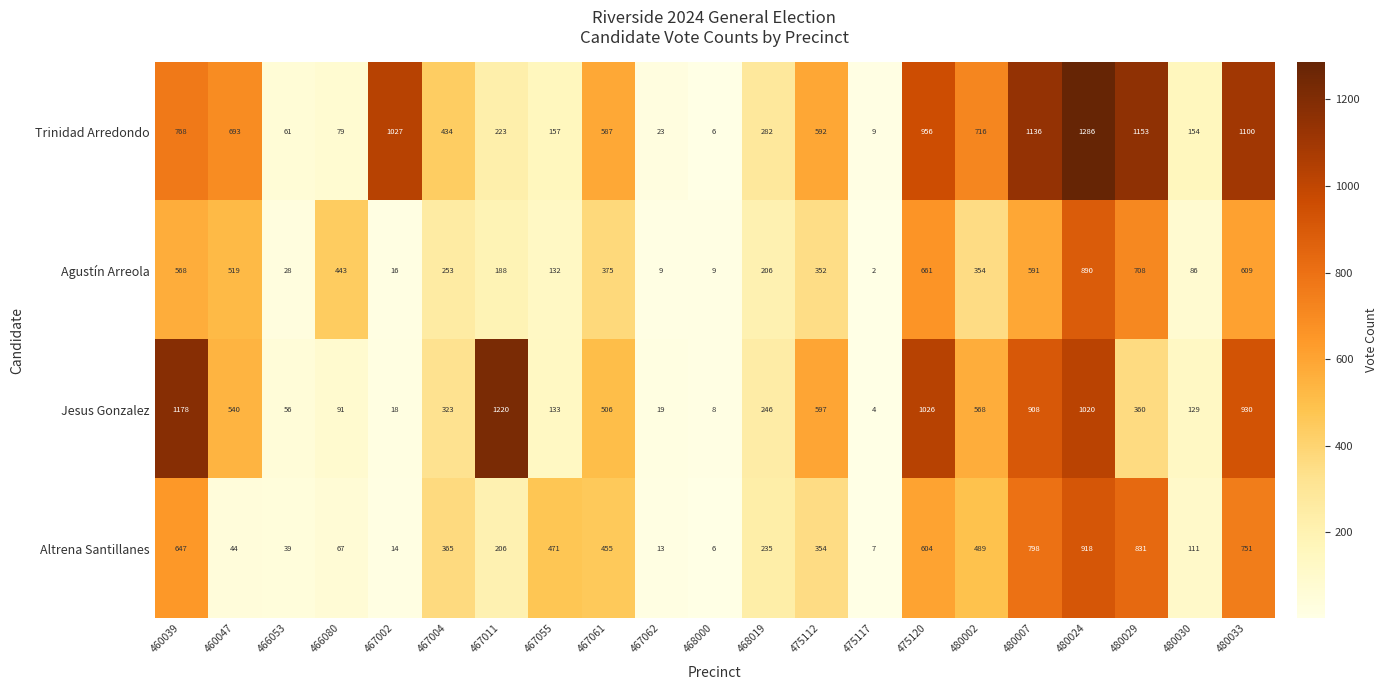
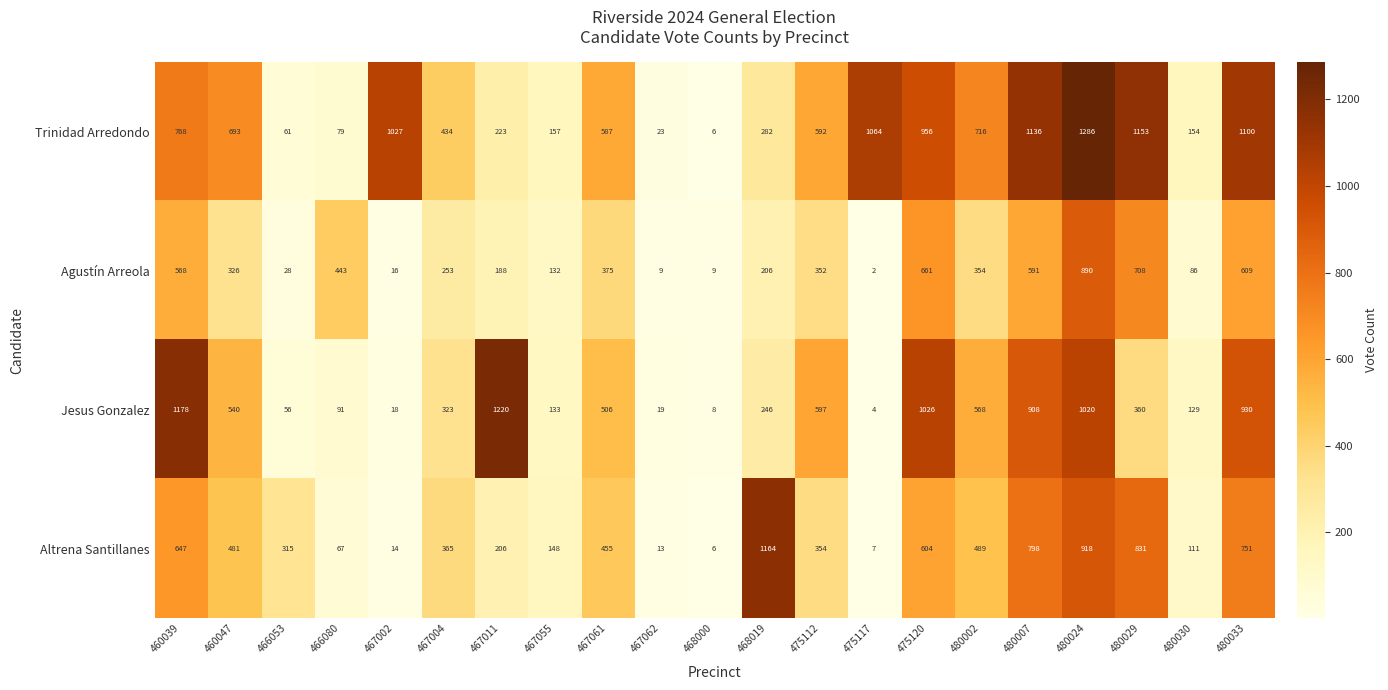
Trinidad Arredondo, 475117: 9 -> 1064
Agustín Arreola, 460047: 519 -> 326
Altrena Santillanes, 460047: 44 -> 481
Altrena Santillanes, 466053: 39 -> 315
Altrena Santillanes, 467055: 471 -> 148
Altrena Santillanes, 468019: 235 -> 1164
